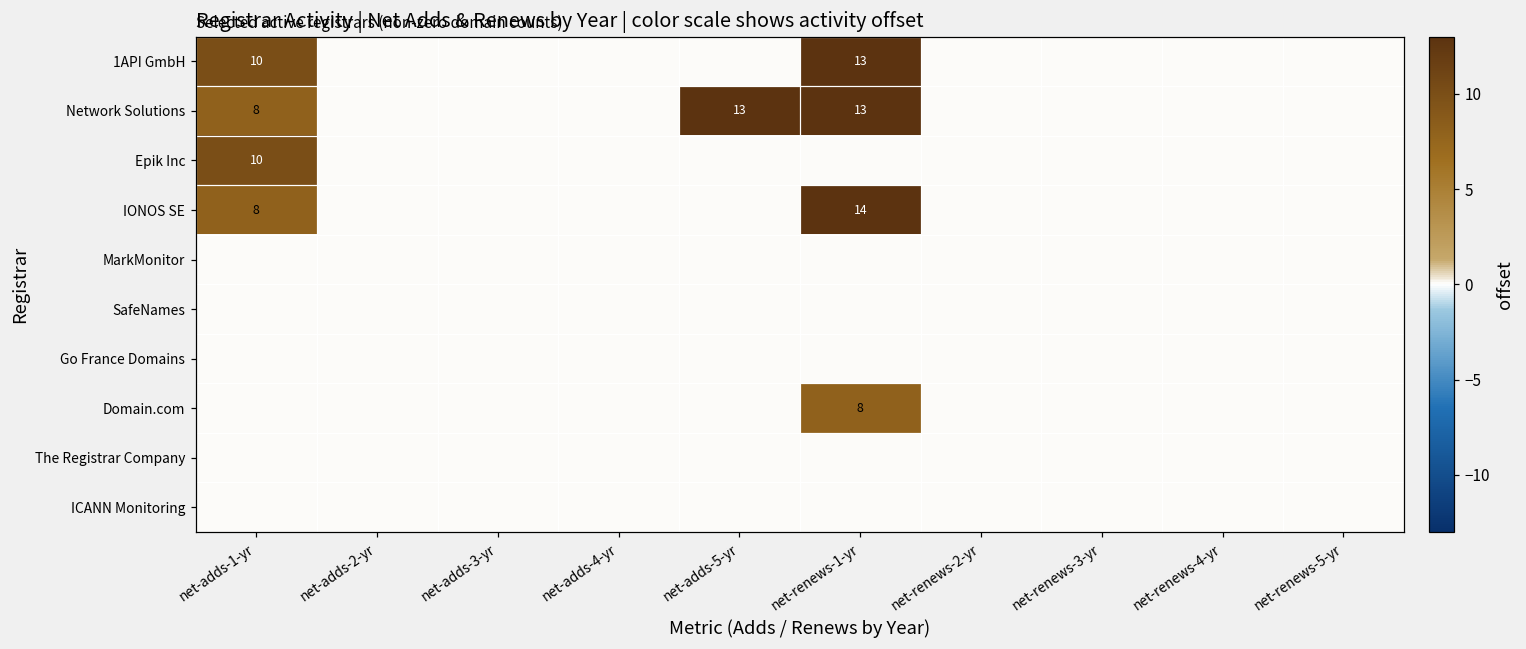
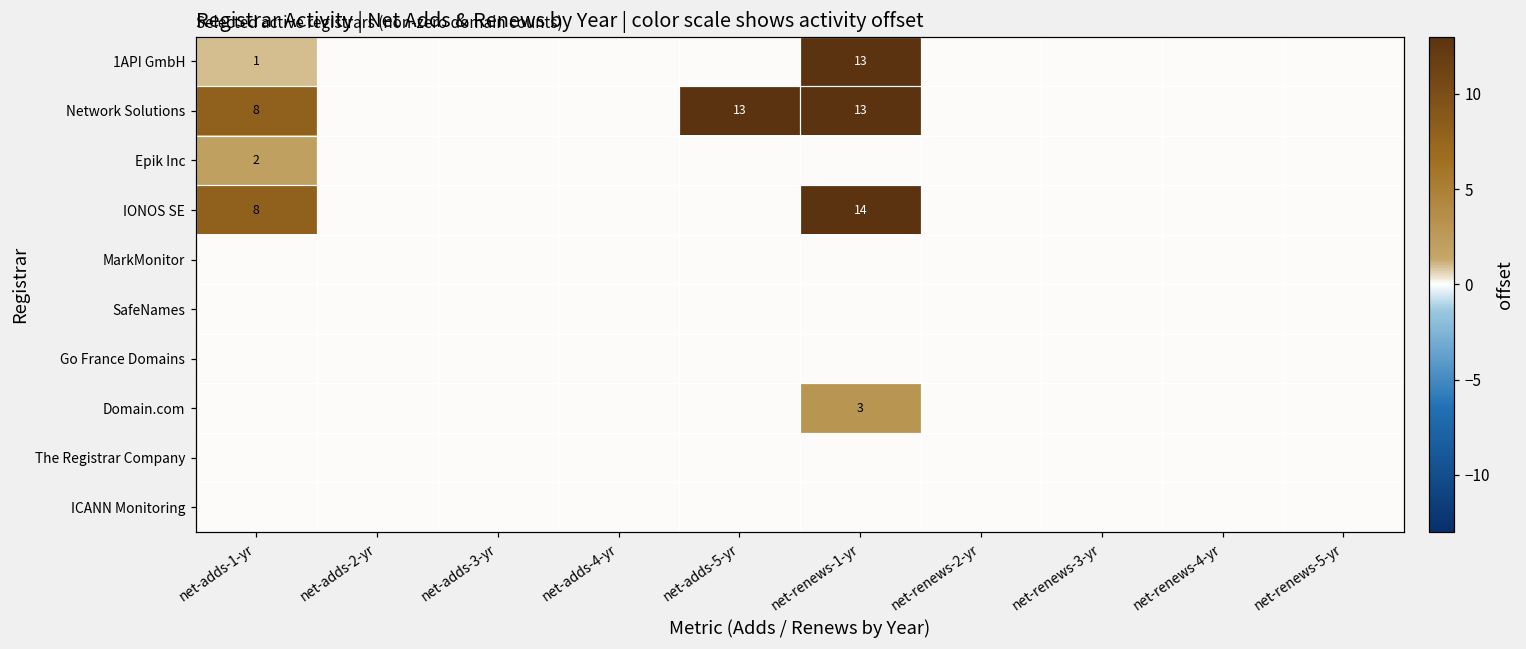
1API GmbH, net-adds-1-yr: 10 -> 1
Epik Inc, net-adds-1-yr: 10 -> 2
Domain.com, net-renews-1-yr: 8 -> 3
